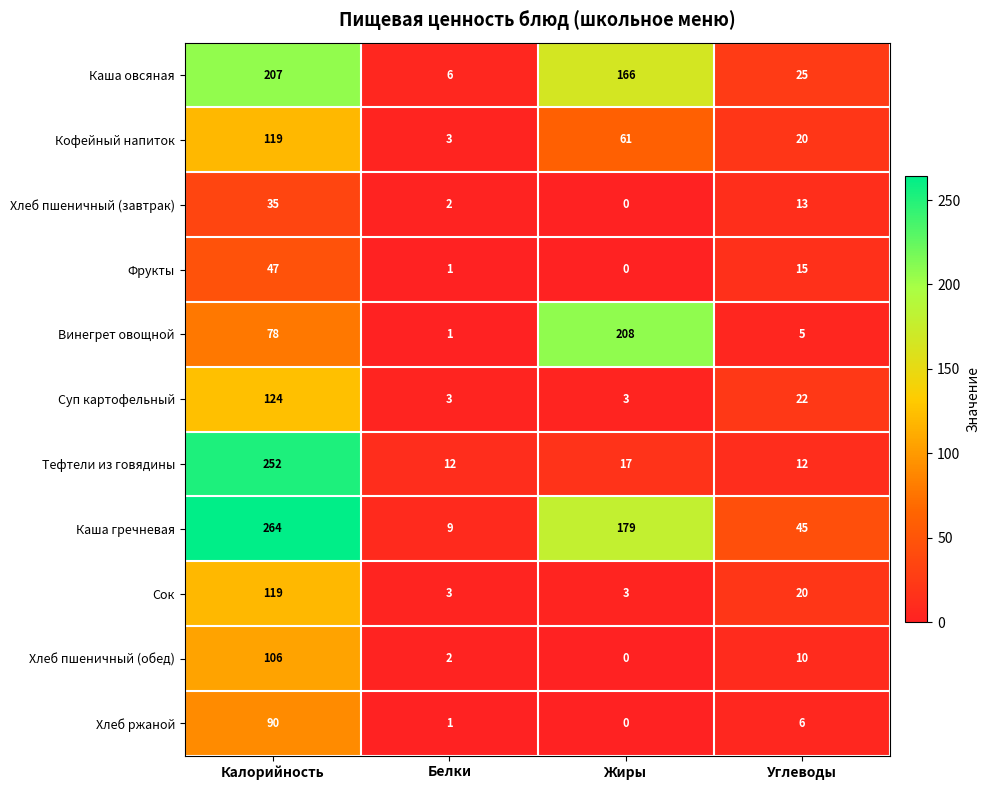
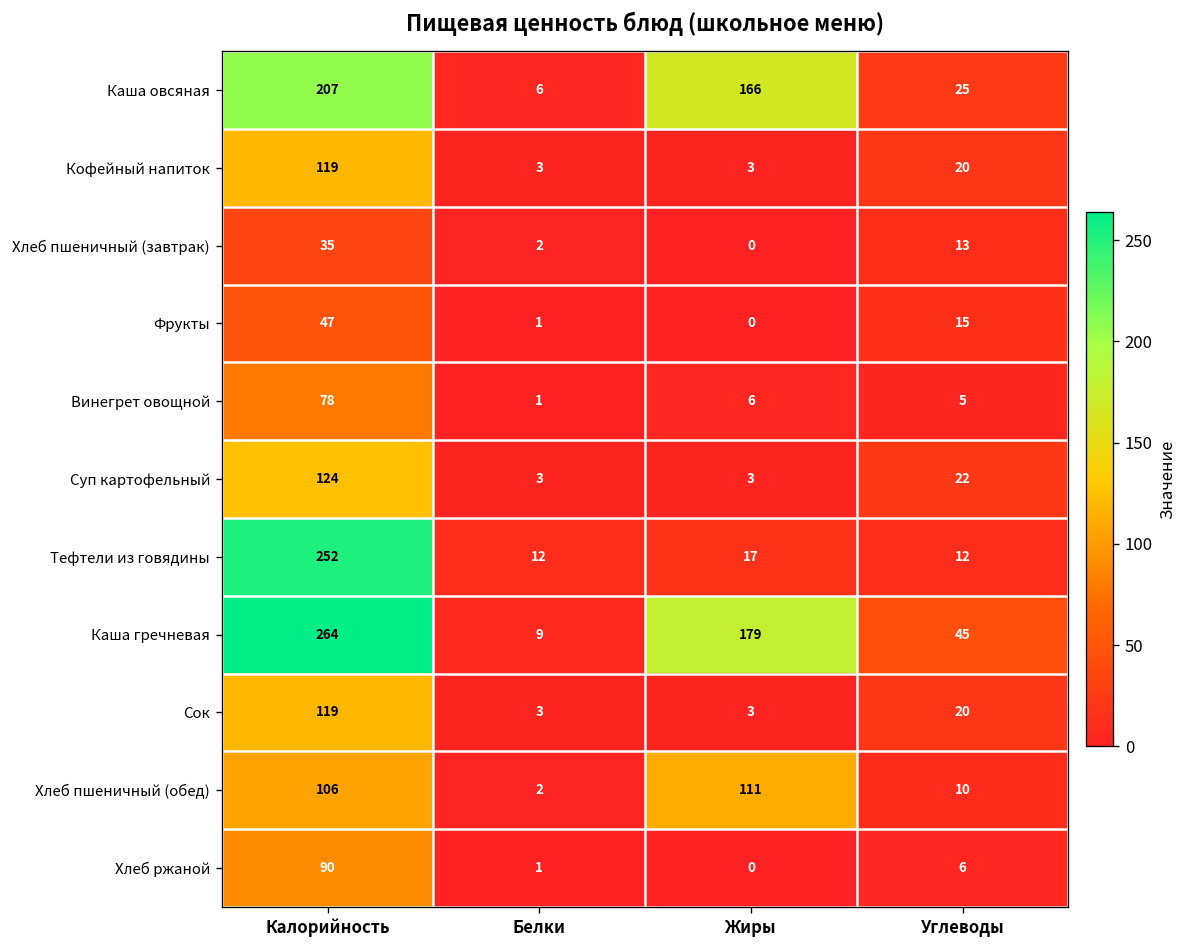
Кофейный напиток, Жиры: 61 -> 3
Винегрет овощной, Жиры: 208 -> 6
Хлеб пшеничный (обед), Жиры: 0 -> 111
